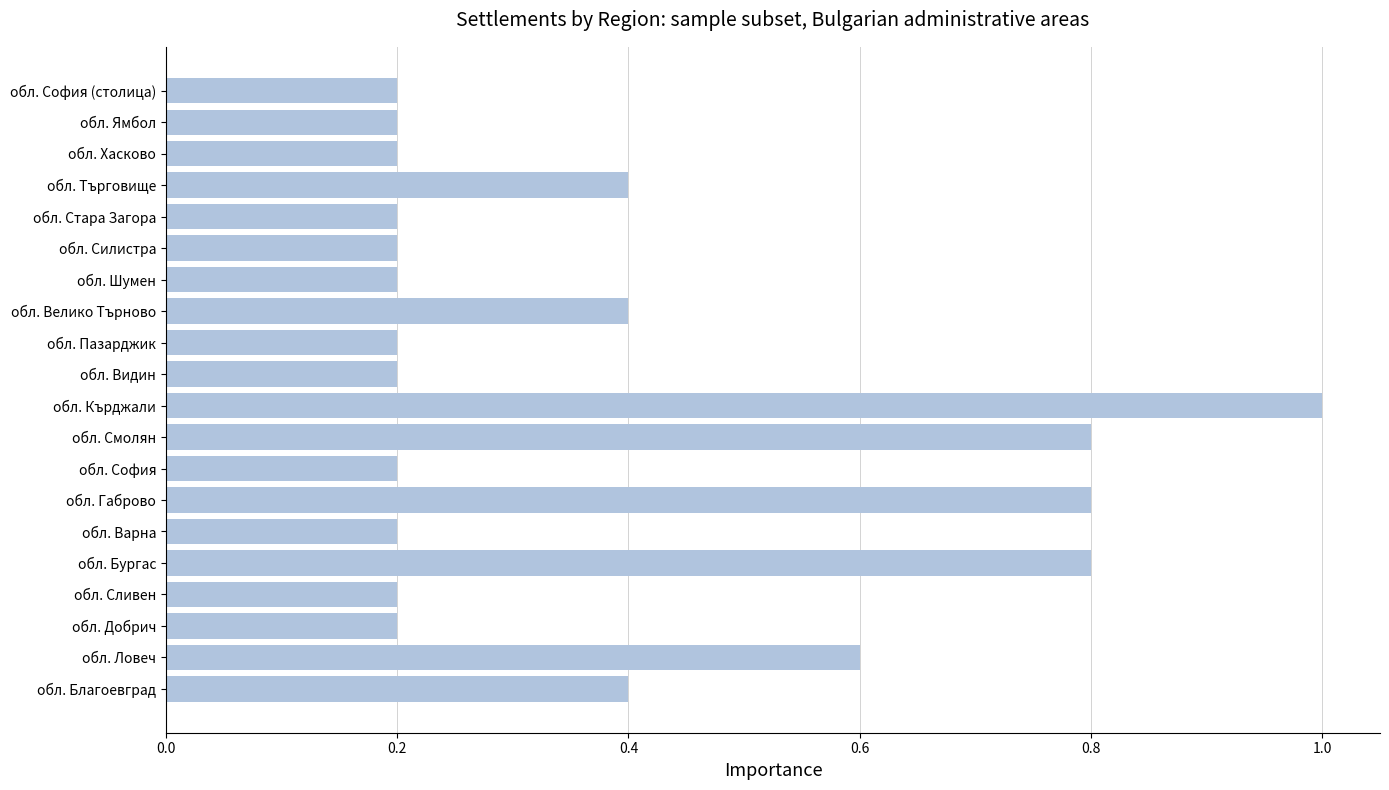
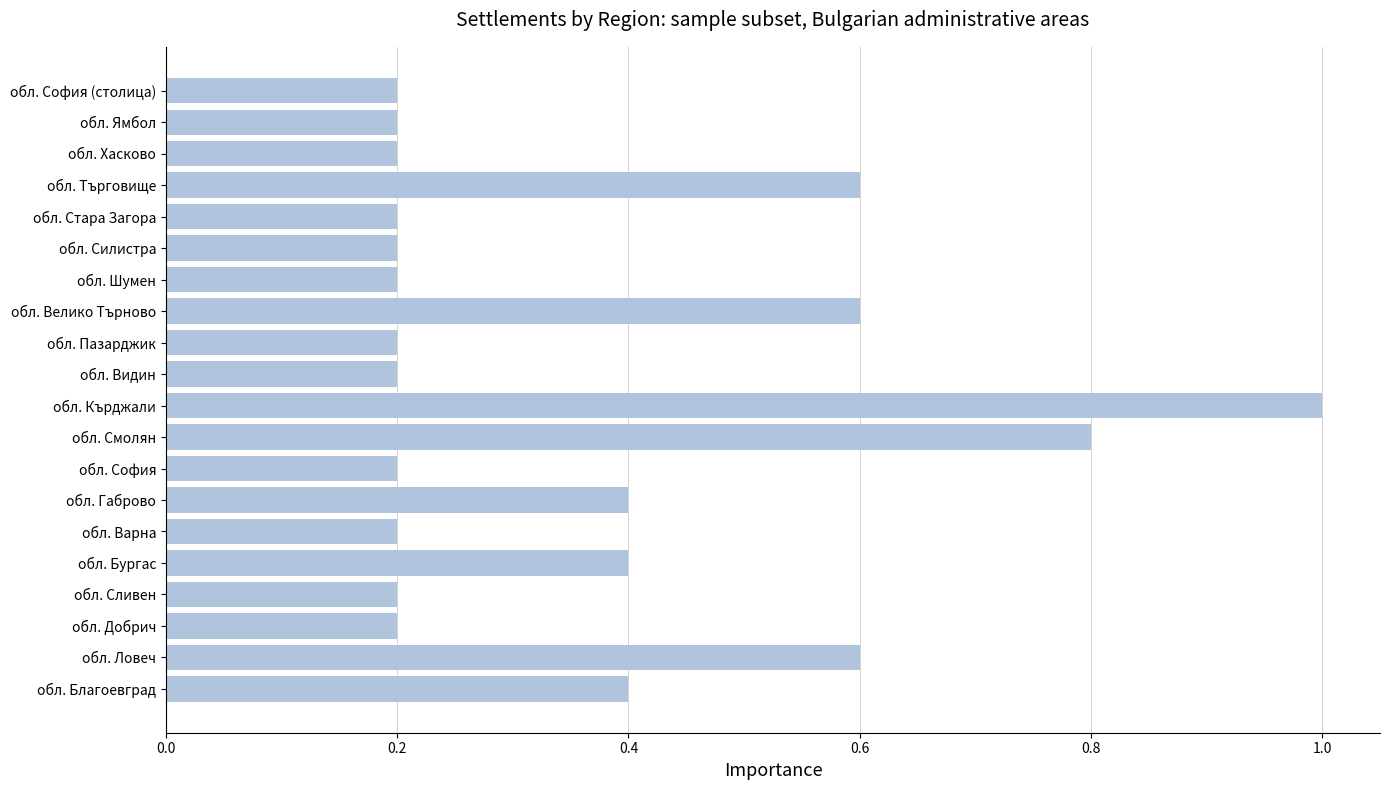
обл. Търговище: 0.400 -> 0.600
обл. Велико Търново: 0.400 -> 0.600
обл. Габрово: 0.800 -> 0.400
обл. Бургас: 0.800 -> 0.400
